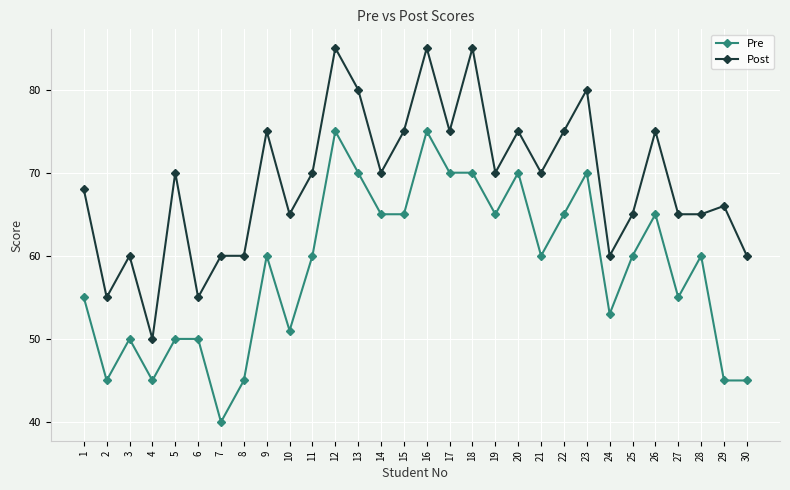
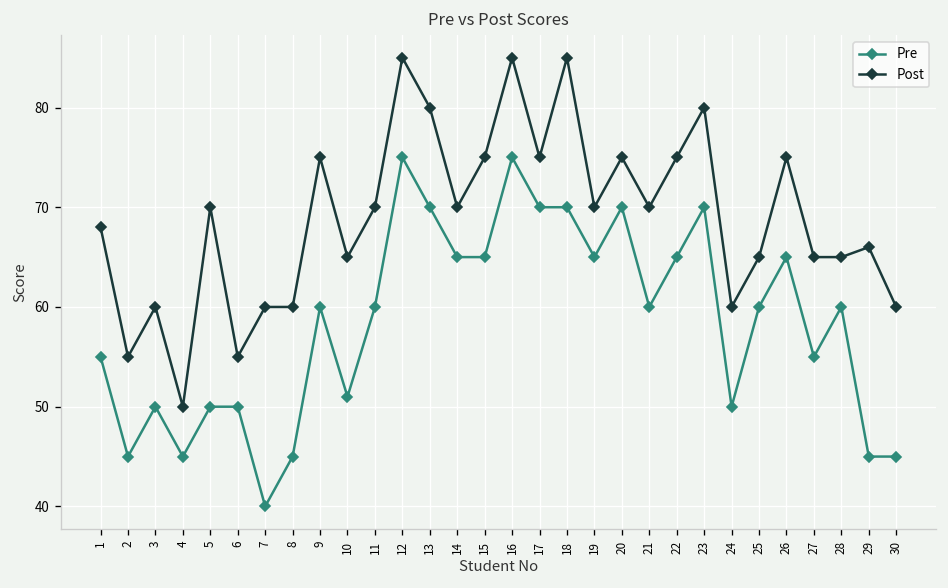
Pre, 24: 53 -> 50
